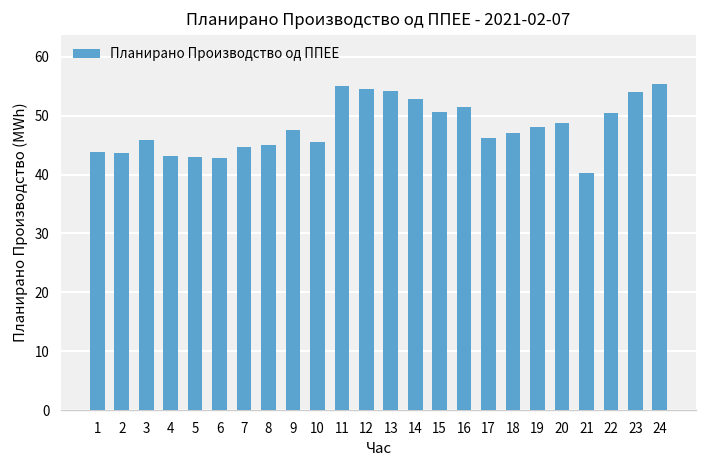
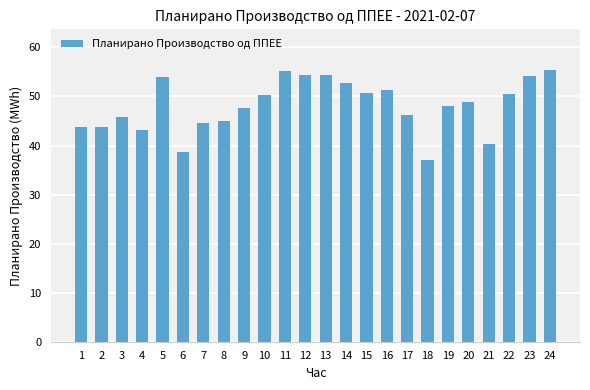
5: 43 -> 54
6: 43 -> 39
10: 45 -> 50
18: 47 -> 37
